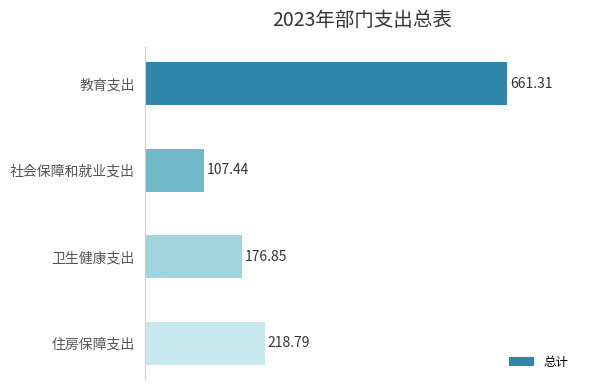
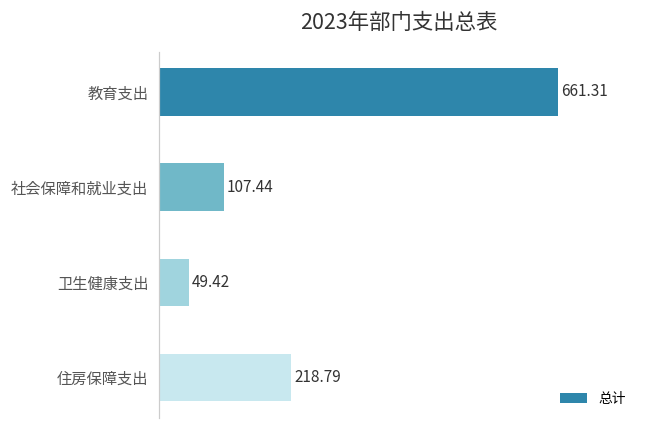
卫生健康支出: 176.85 -> 49.42
